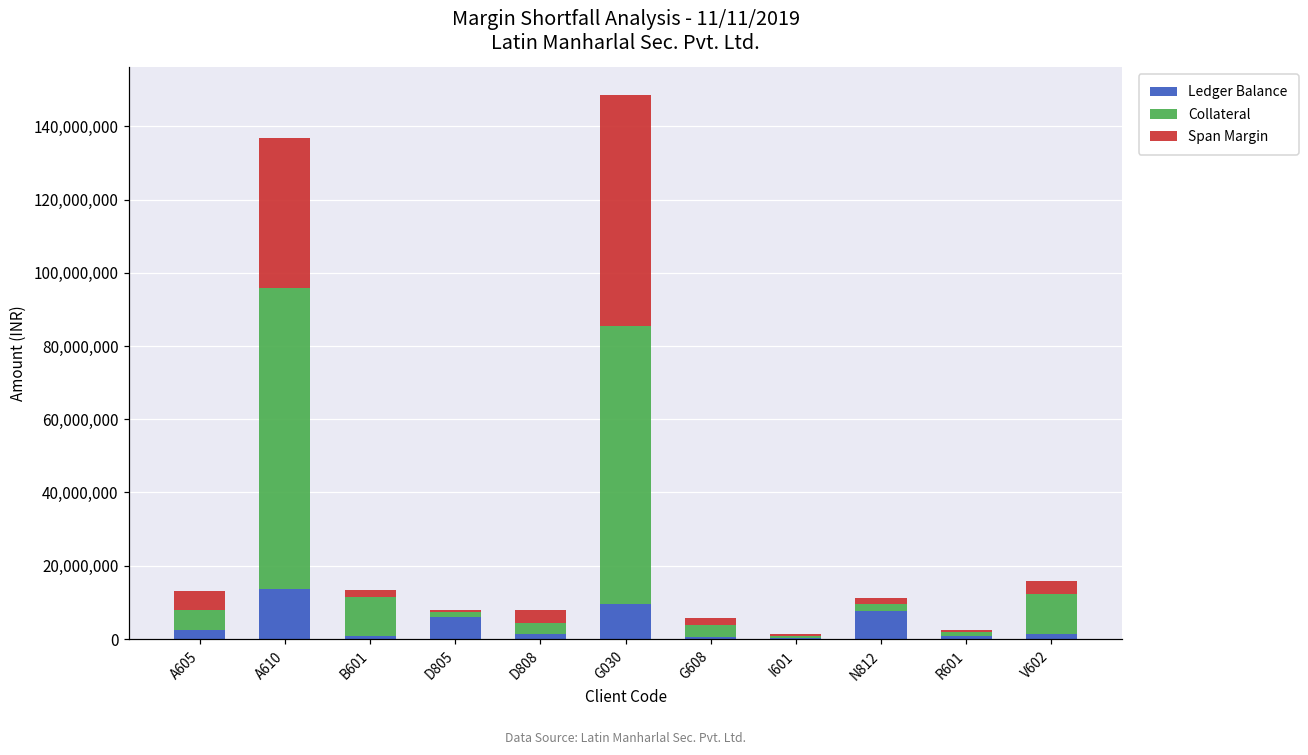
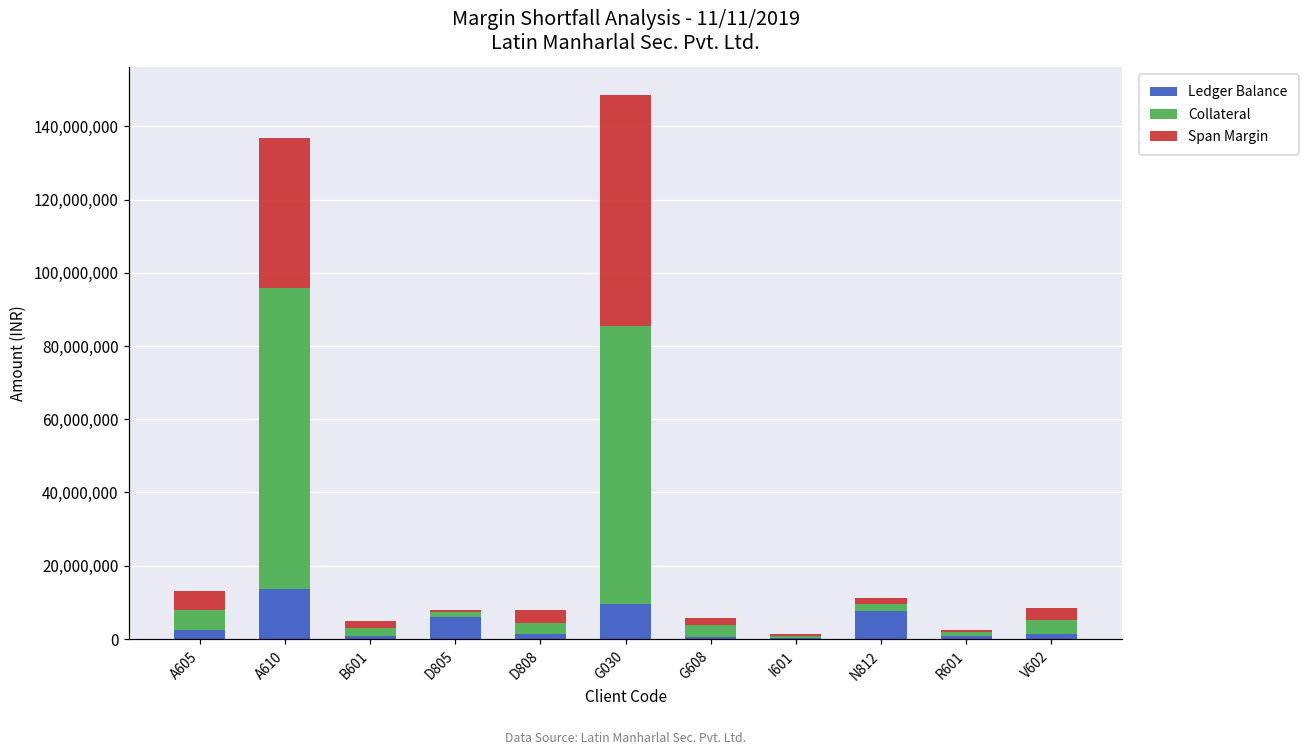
Collateral, B601: 11,000,000 -> 2,000,000
Collateral, V602: 11,000,000 -> 4,000,000
